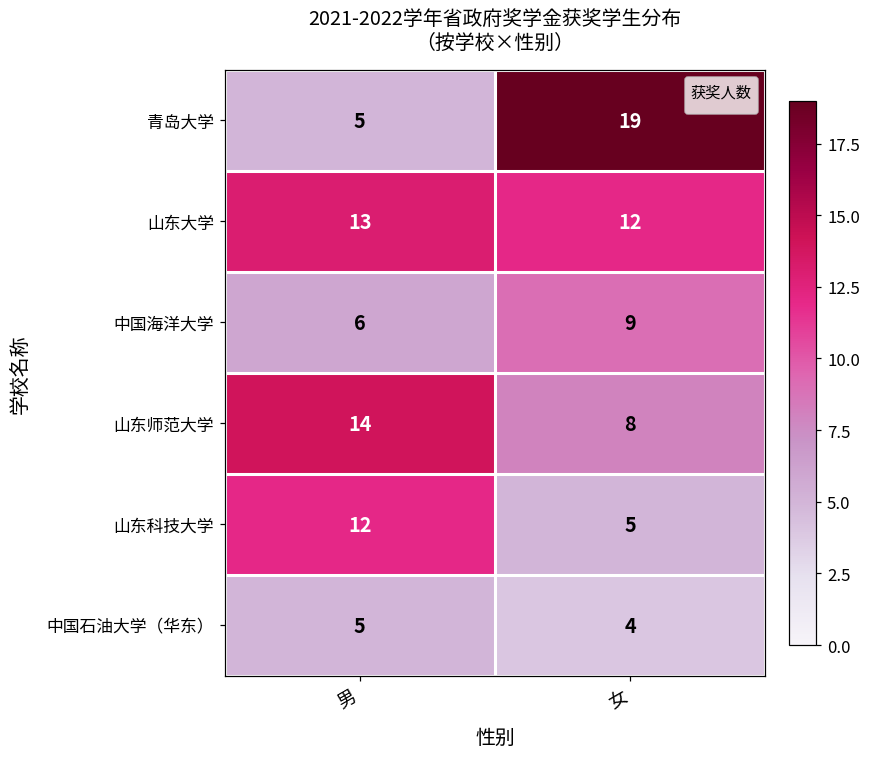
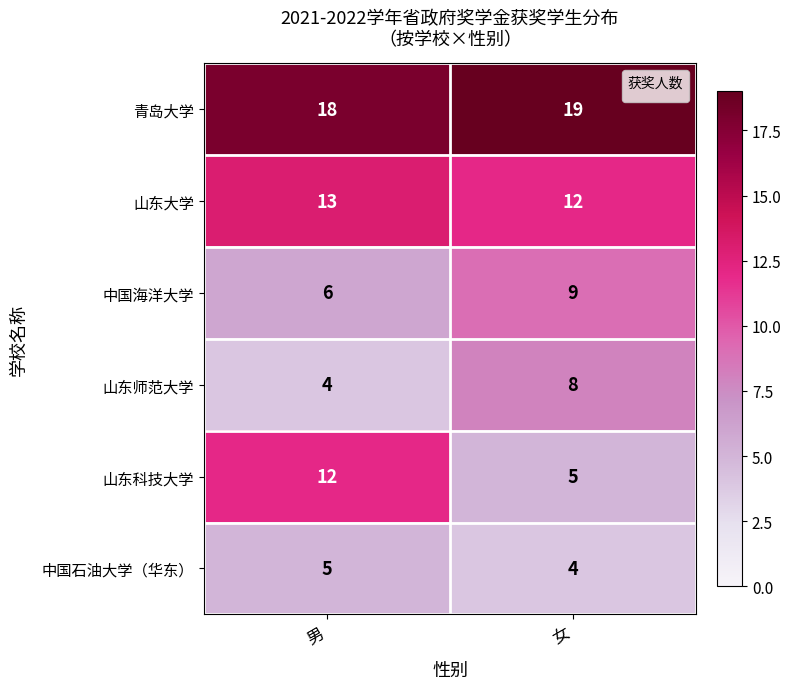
青岛大学, 男: 5 -> 18
山东师范大学, 男: 14 -> 4
